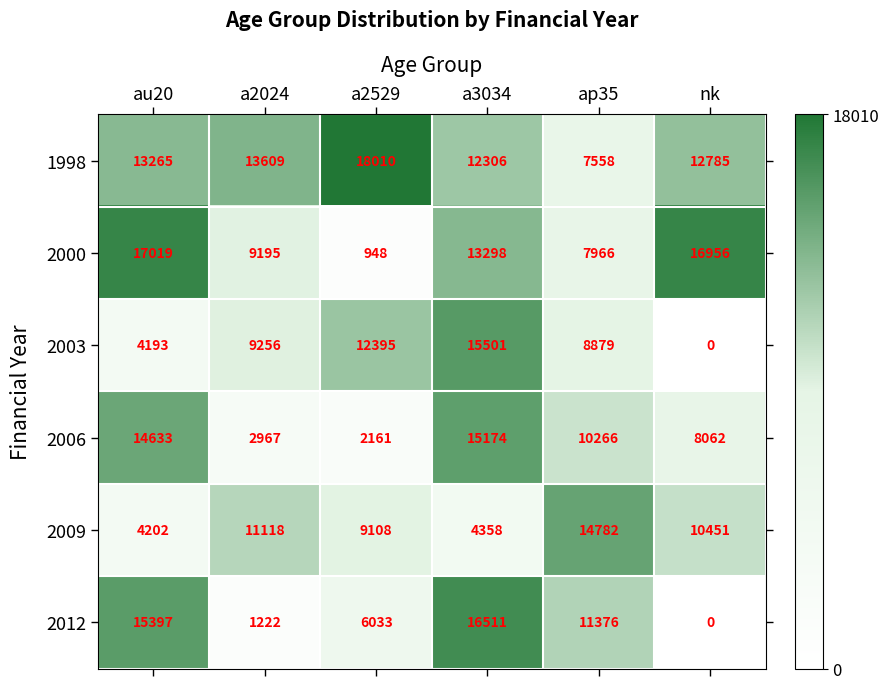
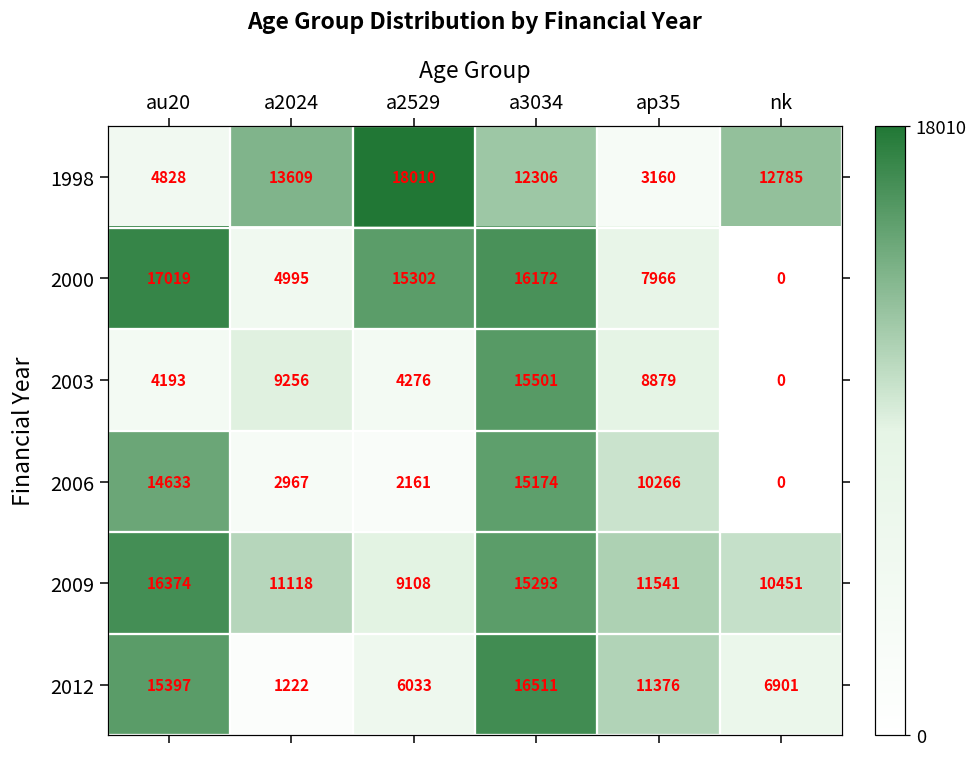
1998, au20: 13265 -> 4828
1998, ap35: 7558 -> 3160
2000, a2024: 9195 -> 4995
2000, a2529: 948 -> 15302
2000, a3034: 13298 -> 16172
2000, nk: 16956 -> 0
2003, a2529: 12395 -> 4276
2006, nk: 8062 -> 0
2009, au20: 4202 -> 16374
2009, a3034: 4358 -> 15293
2009, ap35: 14782 -> 11541
2012, nk: 0 -> 6901
